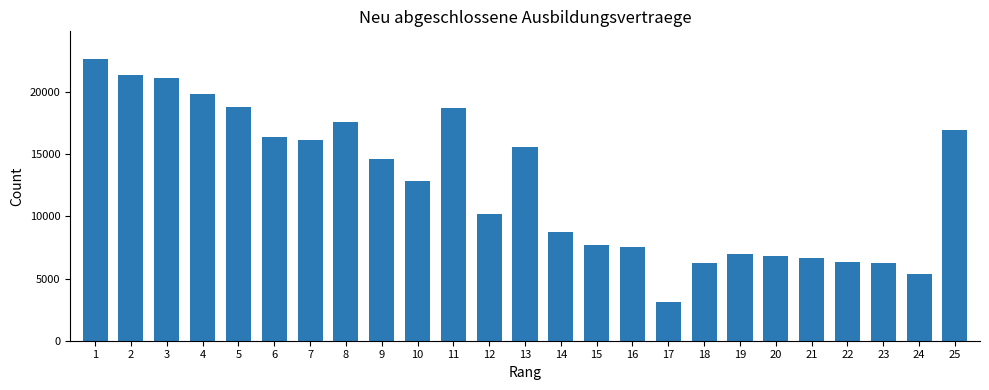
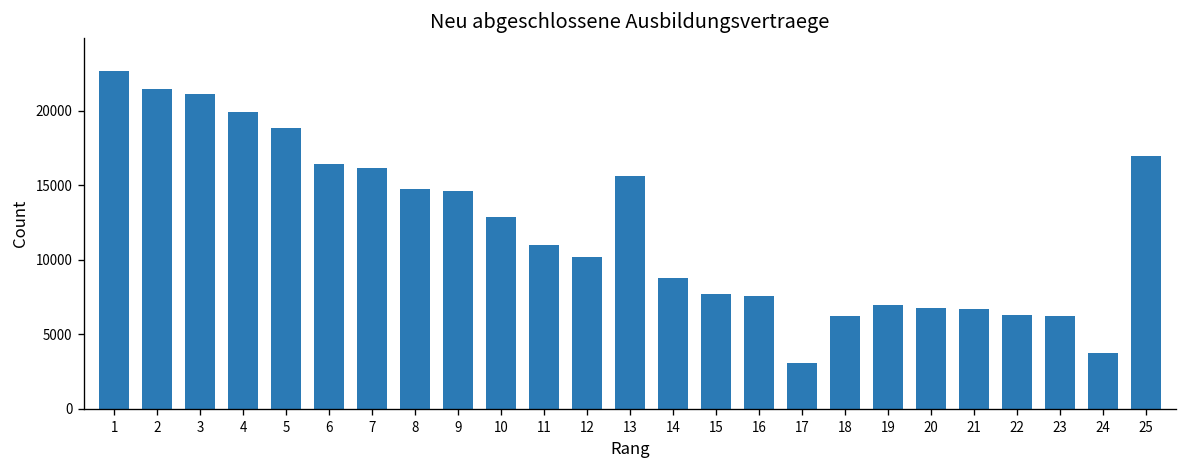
8: 17600 -> 14800
11: 18700 -> 11000
24: 5400 -> 3700
